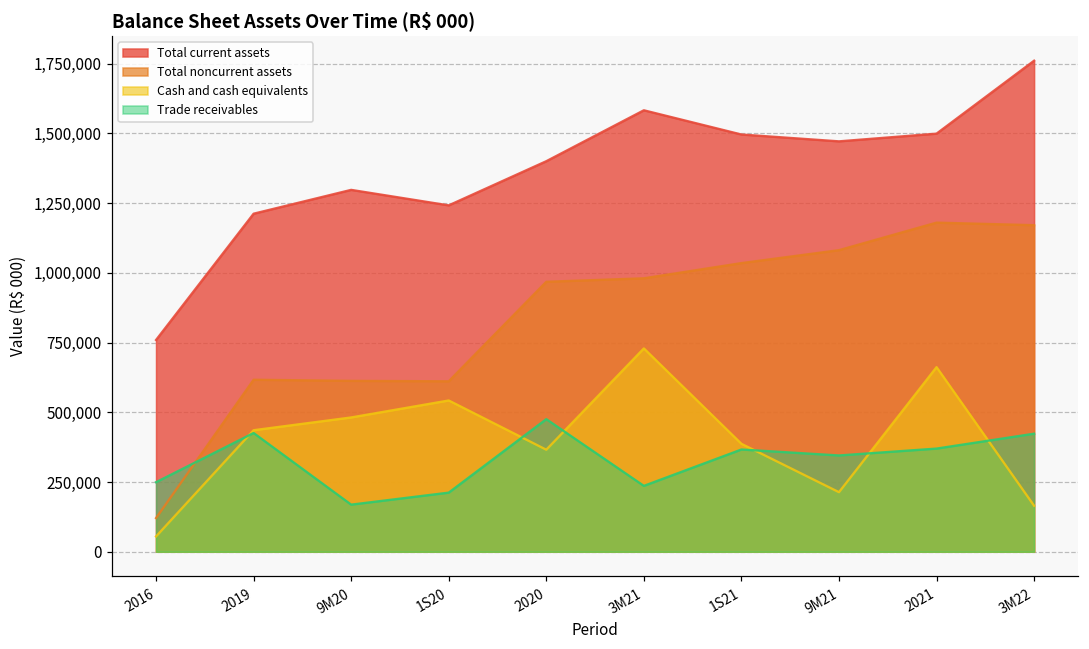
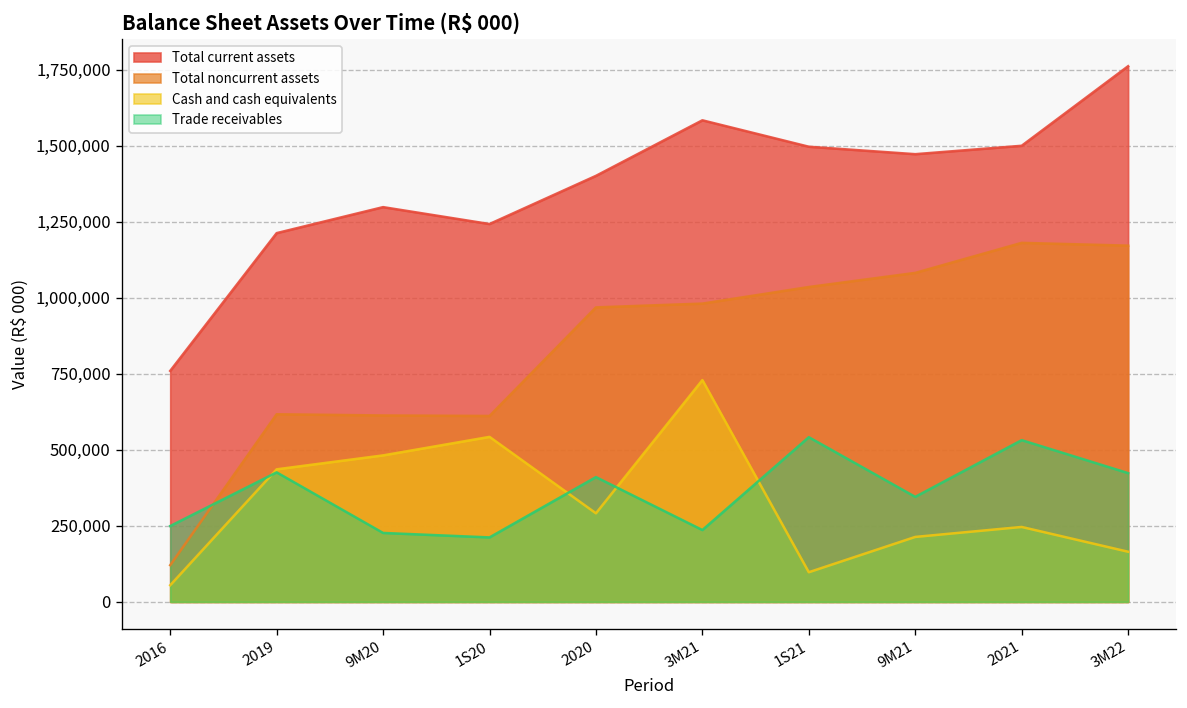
Trade receivables, 9M20: 170,000 -> 230,000
Cash and cash equivalents, 2020: 370,000 -> 290,000
Trade receivables, 2020: 480,000 -> 410,000
Cash and cash equivalents, 1S21: 390,000 -> 100,000
Trade receivables, 1S21: 370,000 -> 540,000
Cash and cash equivalents, 2021: 660,000 -> 250,000
Trade receivables, 2021: 370,000 -> 530,000
